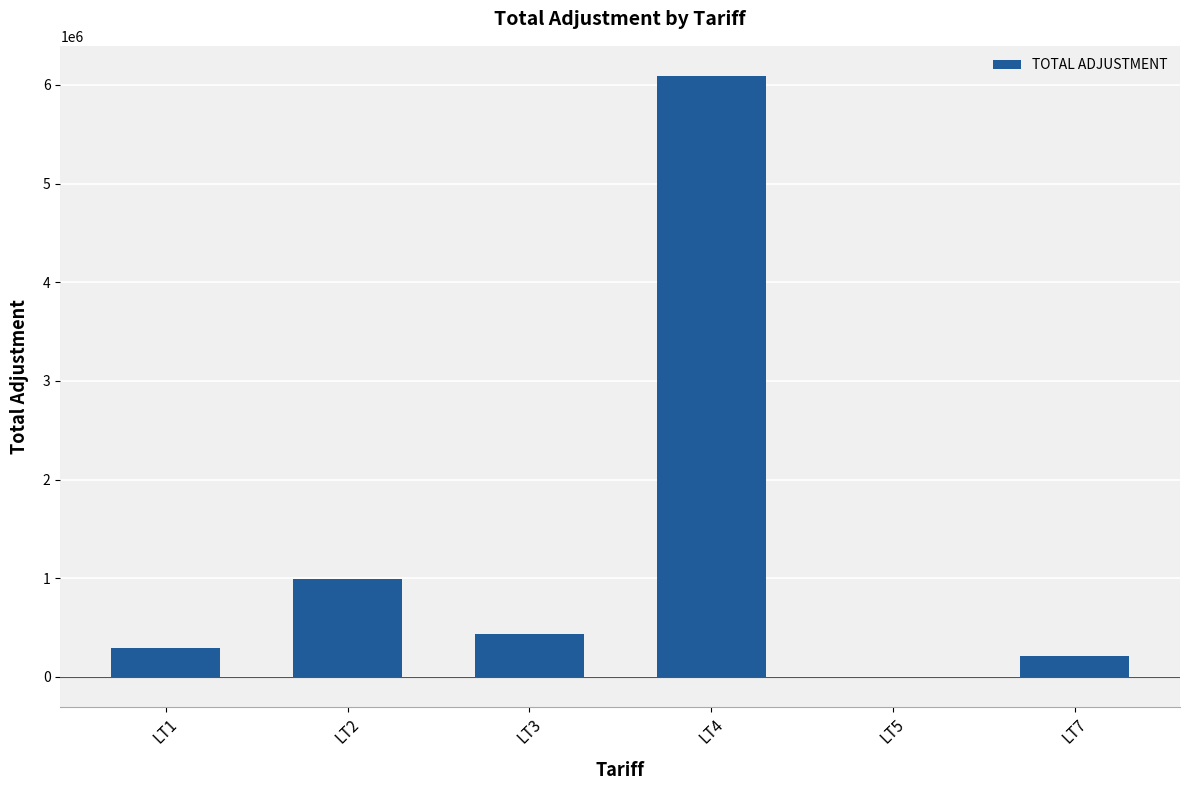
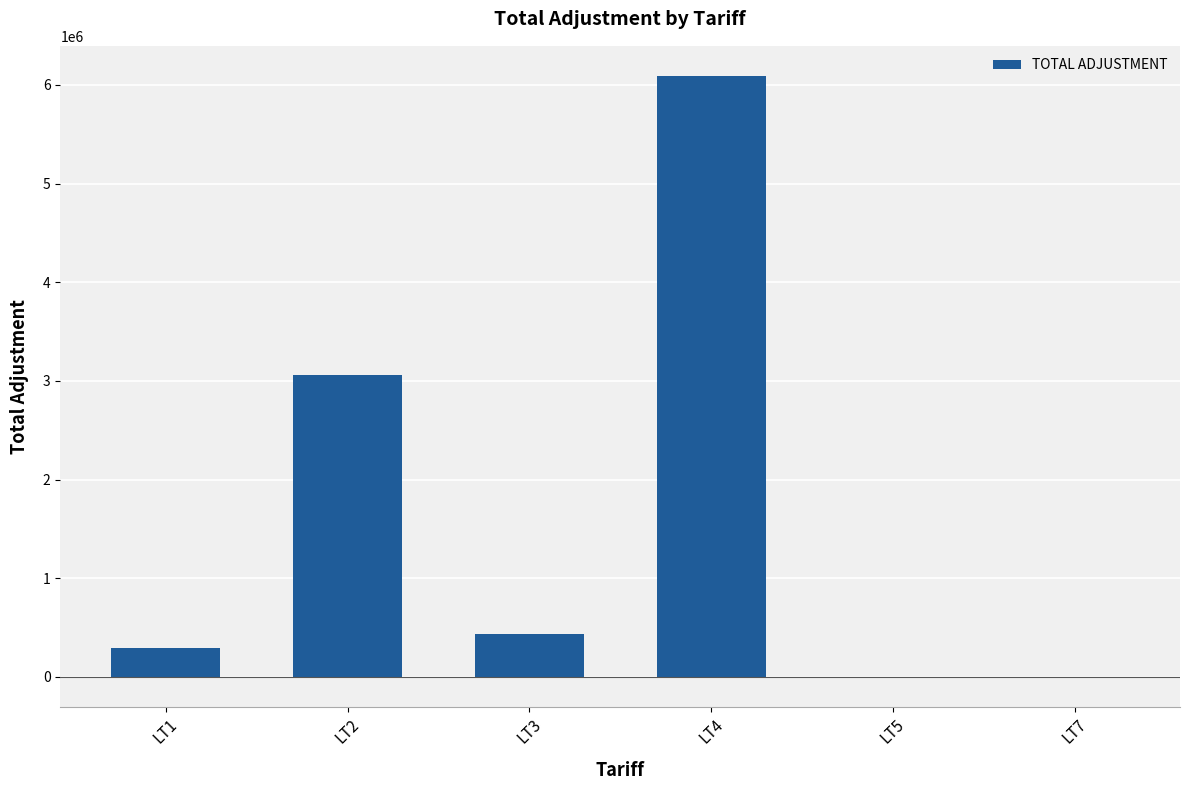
LT2: 1000000 -> 3100000
LT7: 200000 -> 0
